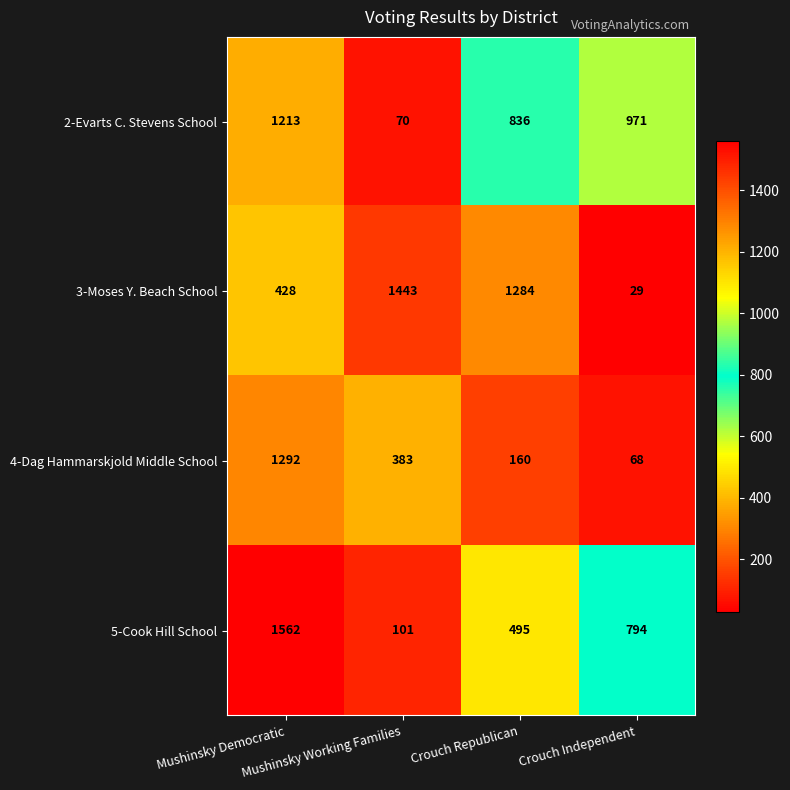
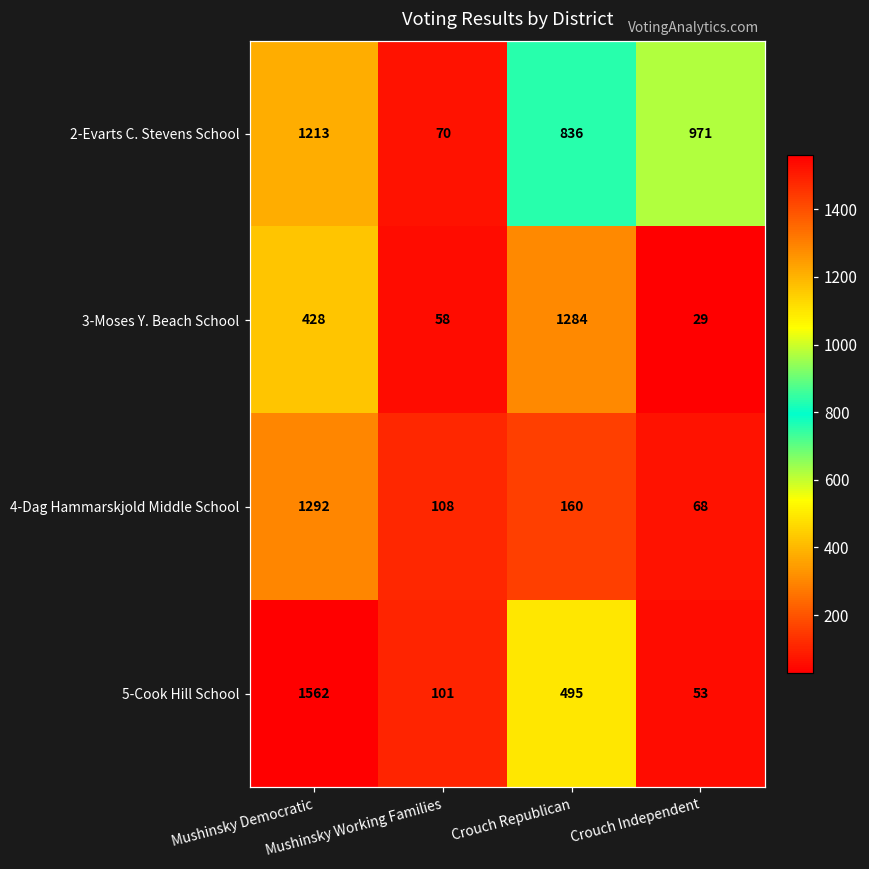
3-Moses Y. Beach School, Mushinsky Working Families: 1443 -> 58
4-Dag Hammarskjold Middle School, Mushinsky Working Families: 383 -> 108
5-Cook Hill School, Crouch Independent: 794 -> 53
